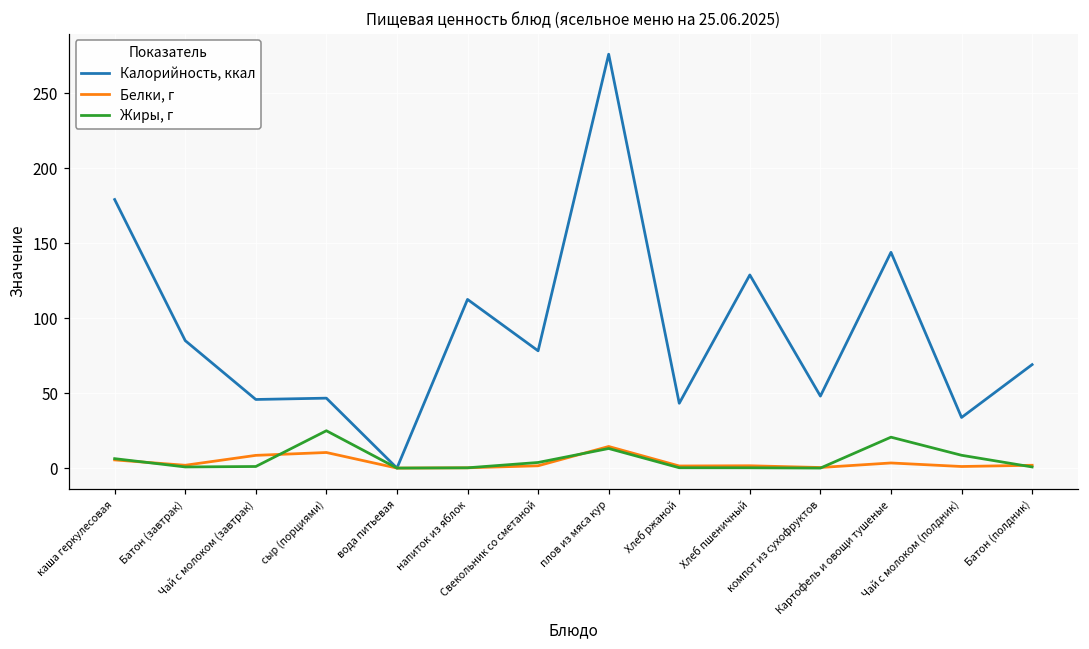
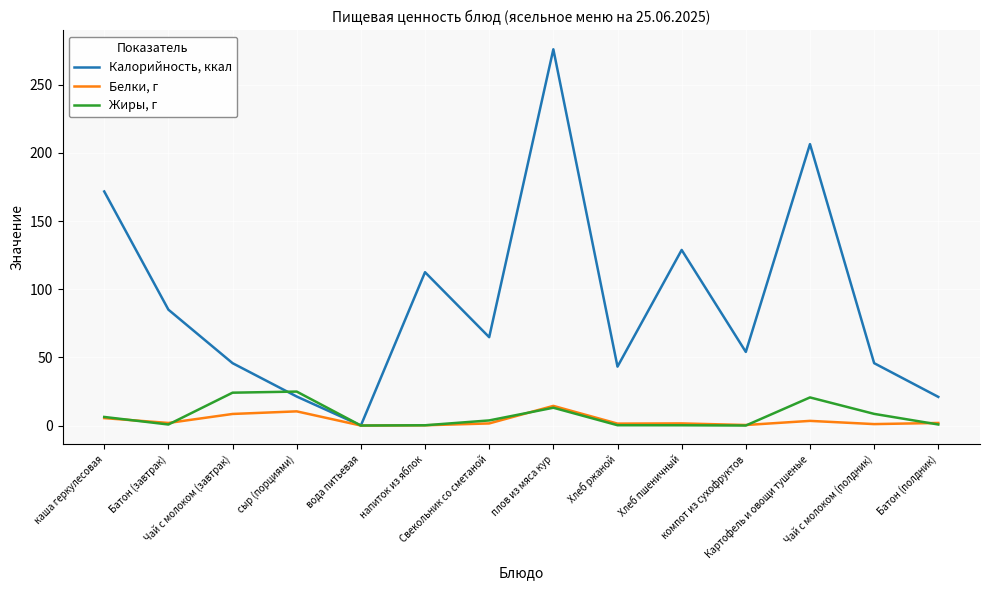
Калорийность, ккал, каша геркулесовая: 179 -> 172
Жиры, г, Чай с молоком (завтрак): 1 -> 24
Калорийность, ккал, сыр (порциями): 47 -> 21
Калорийность, ккал, Свекольник со сметаной: 78 -> 65
Калорийность, ккал, компот из сухофруктов: 48 -> 54
Калорийность, ккал, Картофель и овощи тушеные: 144 -> 206
Калорийность, ккал, Чай с молоком (полдник): 34 -> 46
Калорийность, ккал, Батон (полдник): 69 -> 21
